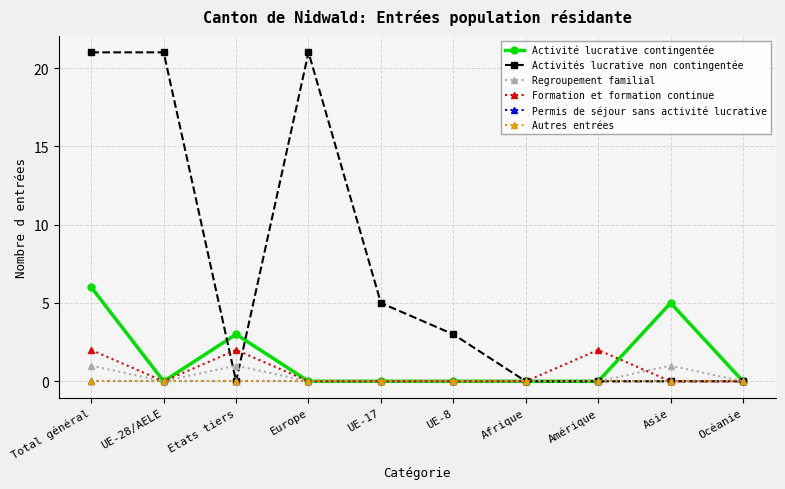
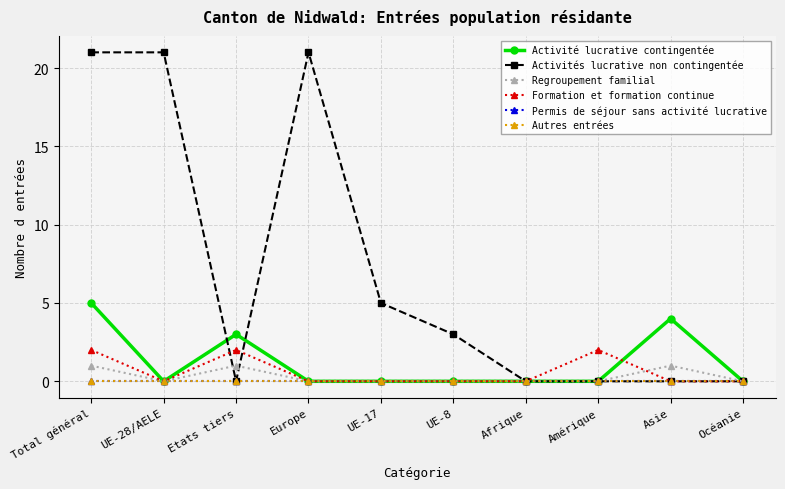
Activité lucrative contingentée, Total général: 6 -> 5
Activité lucrative contingentée, Asie: 5 -> 4
